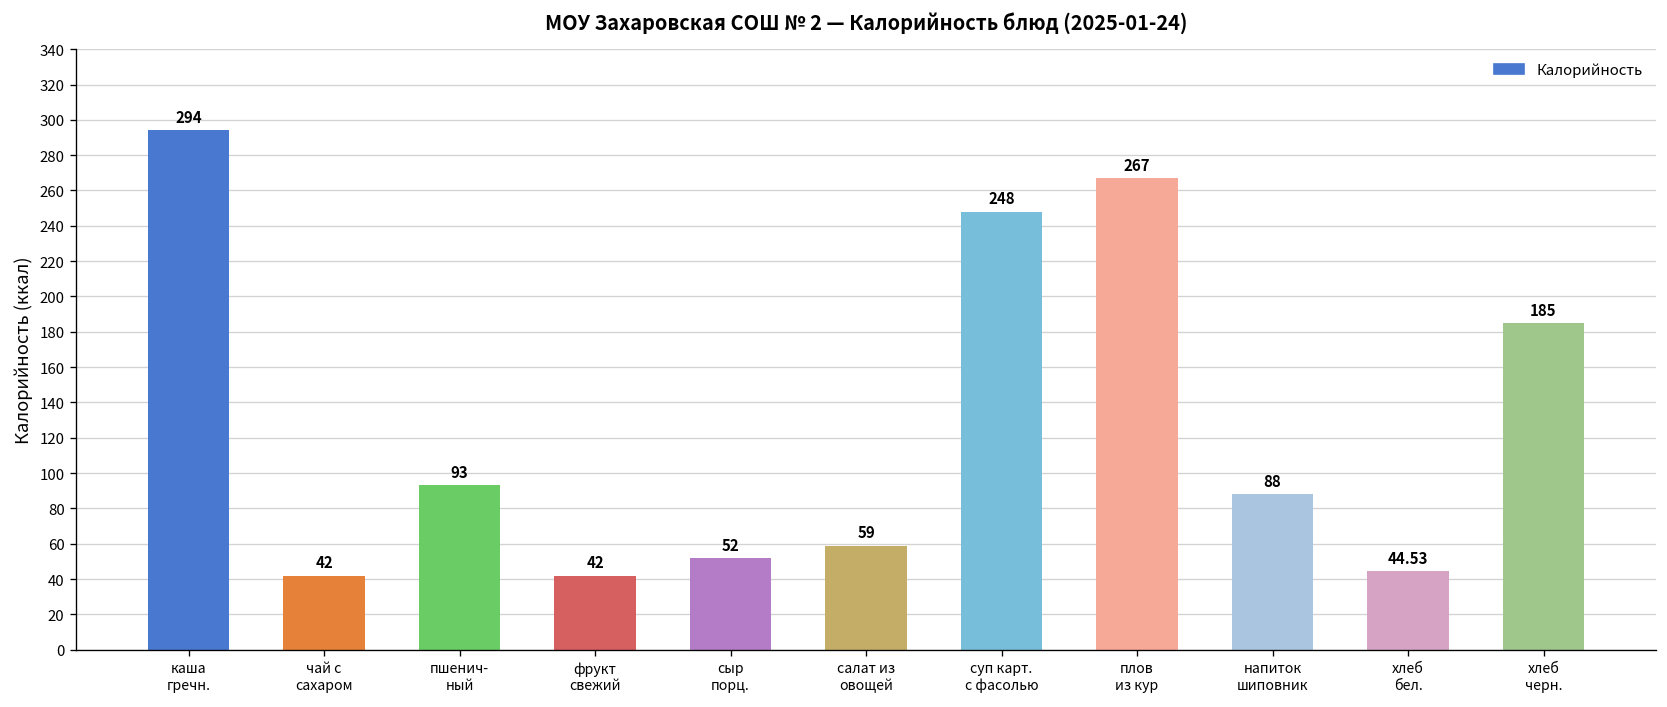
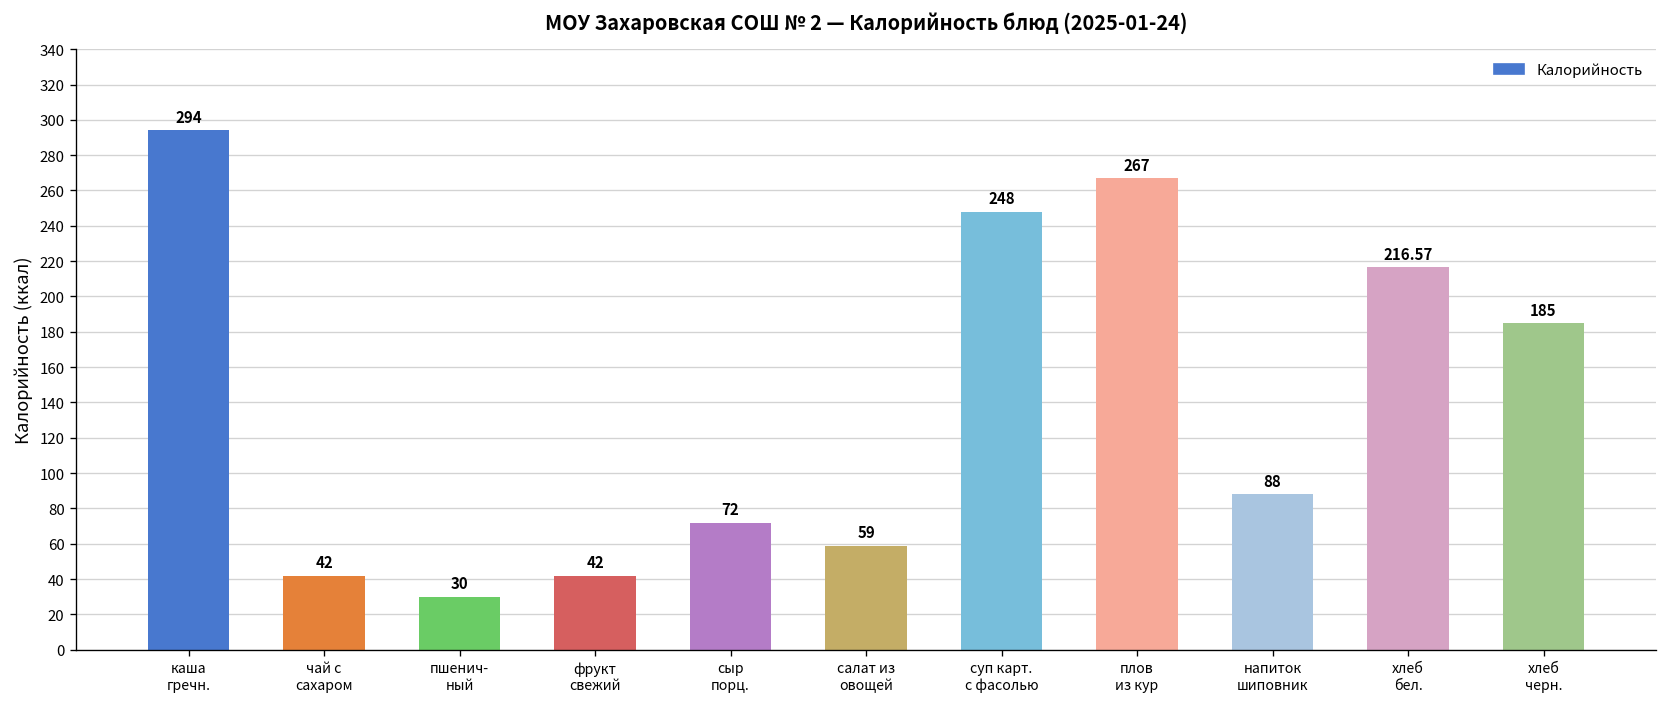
пшенич- ный: 93 -> 30
сыр порц.: 52 -> 72
хлеб бел.: 44.53 -> 216.57
